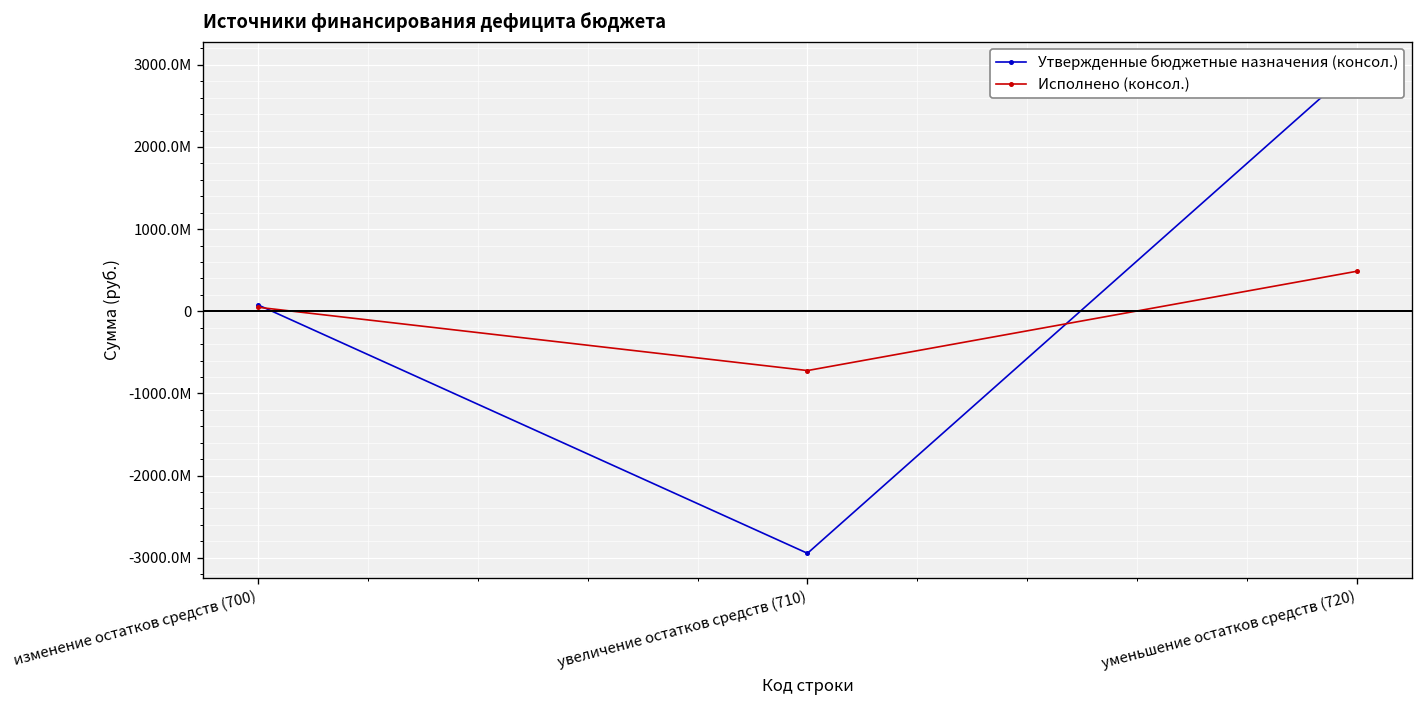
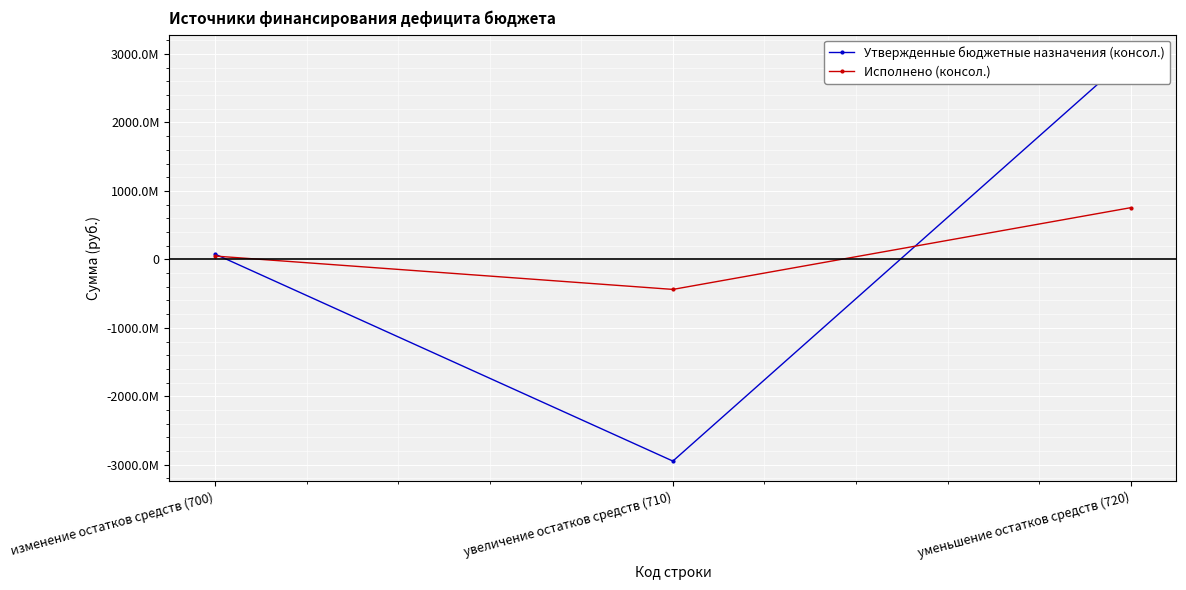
Исполнено (консол.), увеличение остатков средств (710): -700000000 -> -400000000
Исполнено (консол.), уменьшение остатков средств (720): 500000000 -> 800000000
